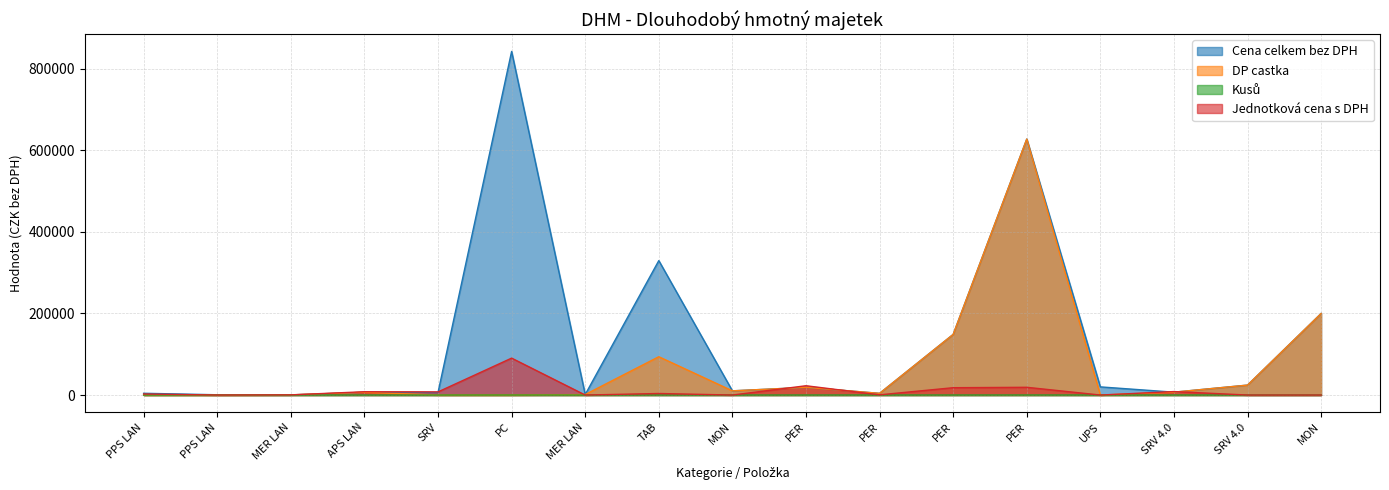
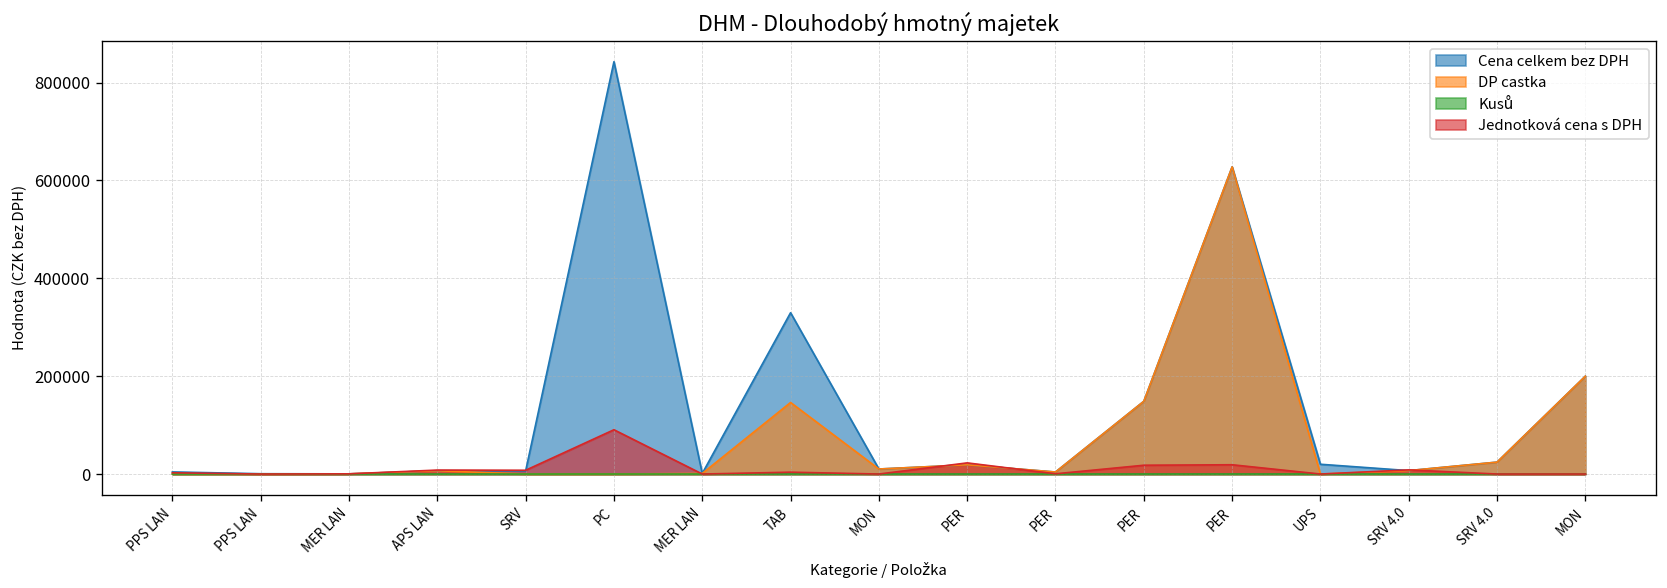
DP castka, TAB: 90000 -> 150000
